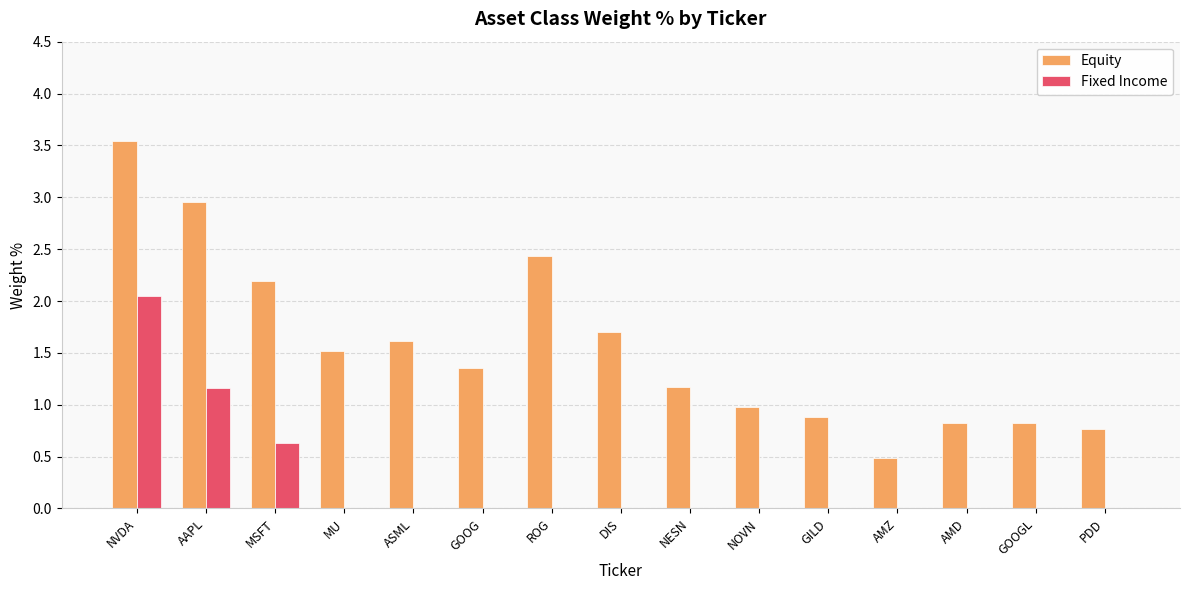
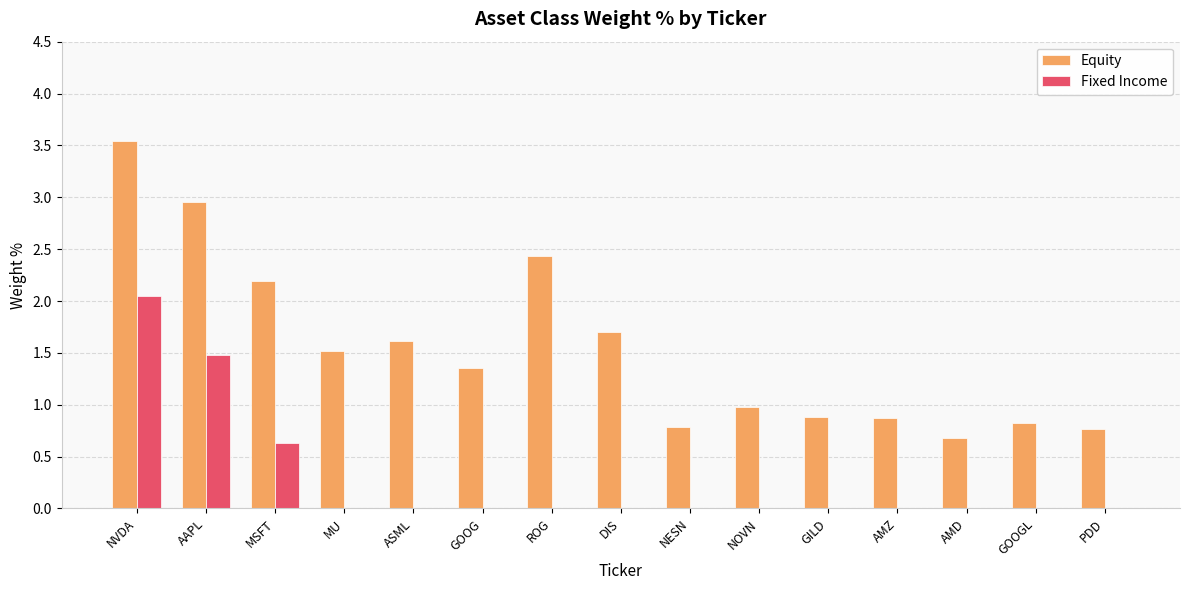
Fixed Income, AAPL: 1.16 -> 1.48
Equity, NESN: 1.17 -> 0.79
Equity, AMZ: 0.49 -> 0.87
Equity, AMD: 0.82 -> 0.68
